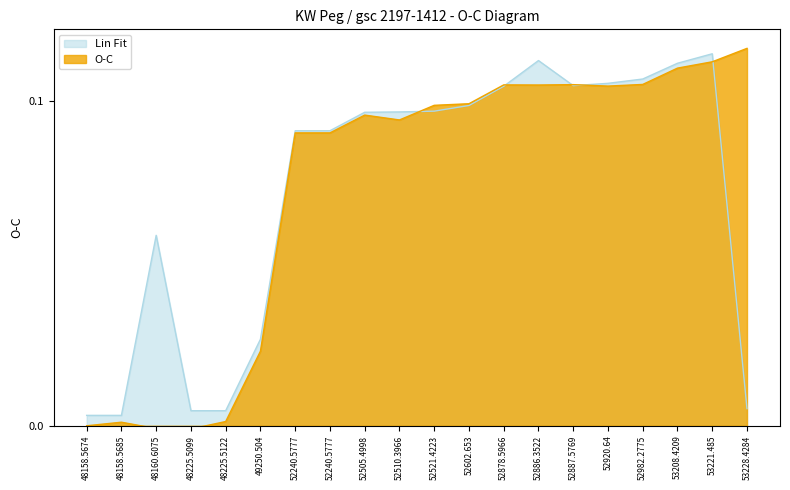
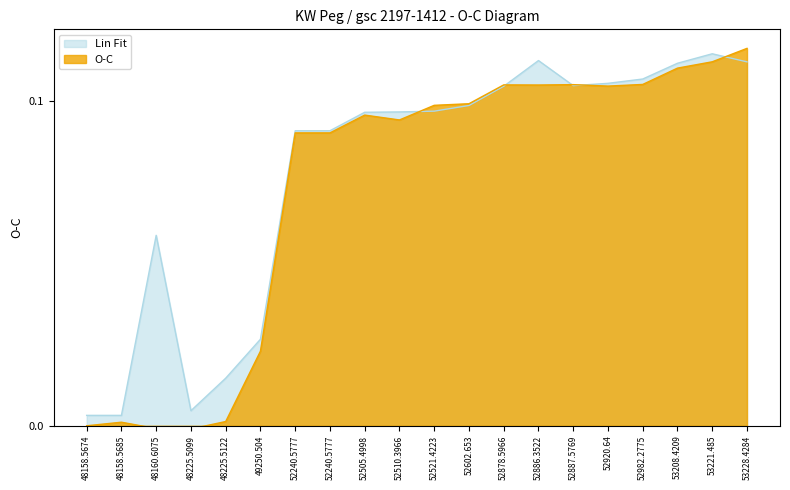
Lin Fit, 48225.5122: 0.005 -> 0.015
Lin Fit, 53228.4284: 0.005 -> 0.112
